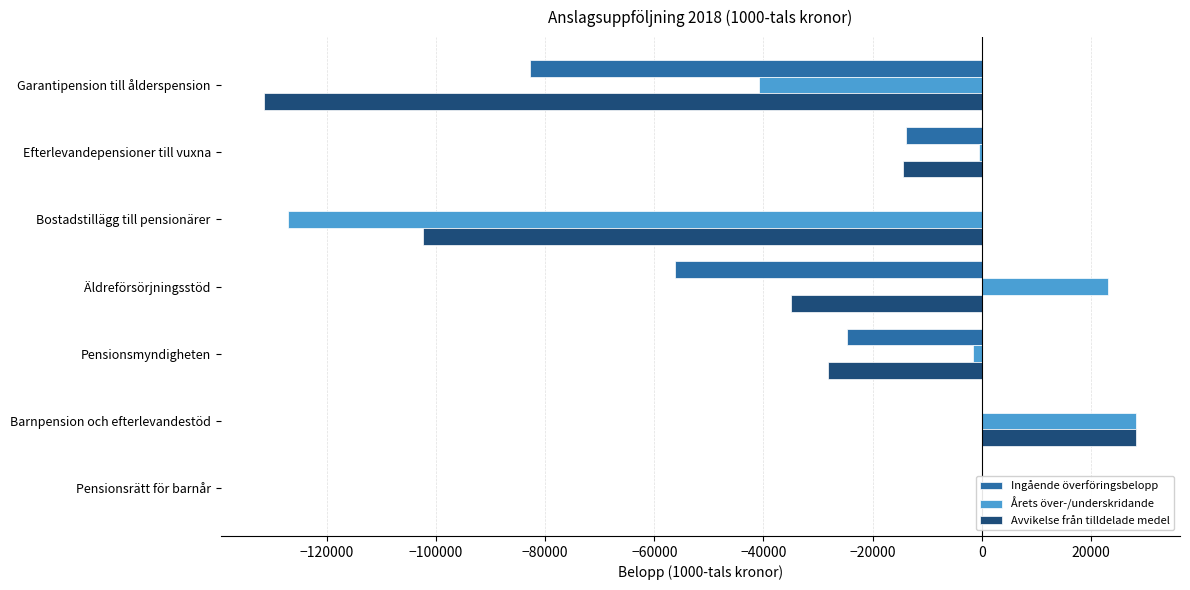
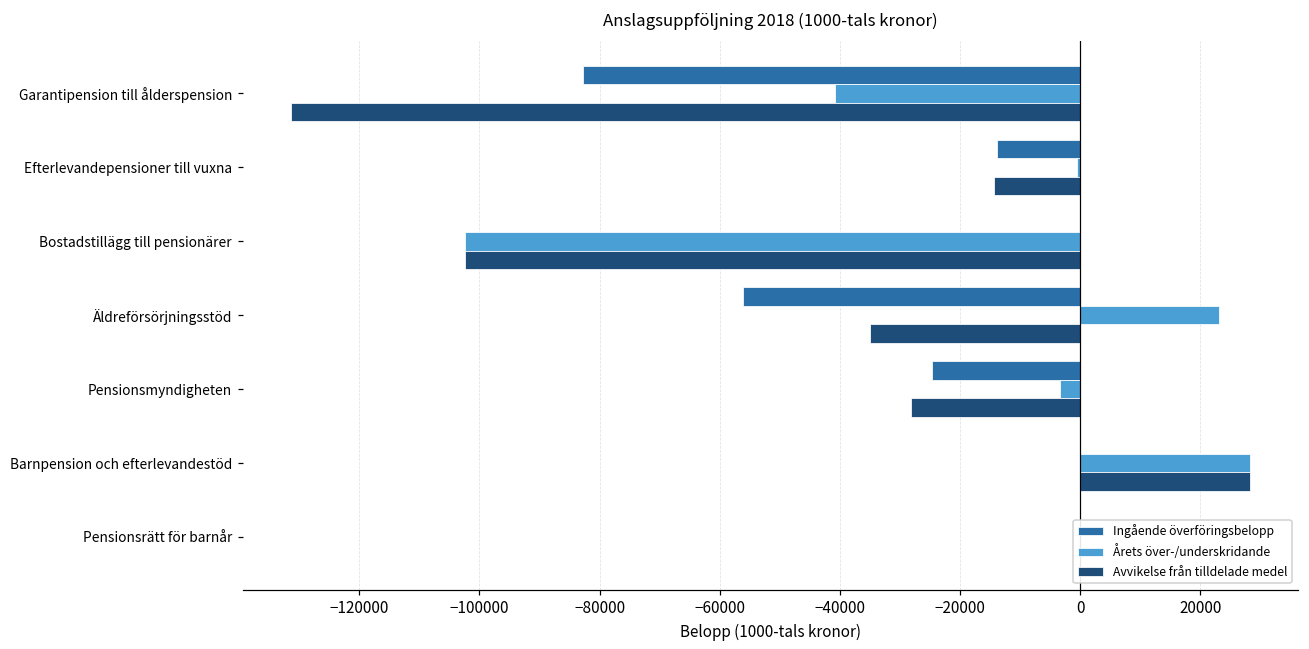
Årets över-/underskridande, Bostadstillägg till pensionärer: -127000 -> -102000
Årets över-/underskridande, Pensionsmyndigheten: -2000 -> -3000
